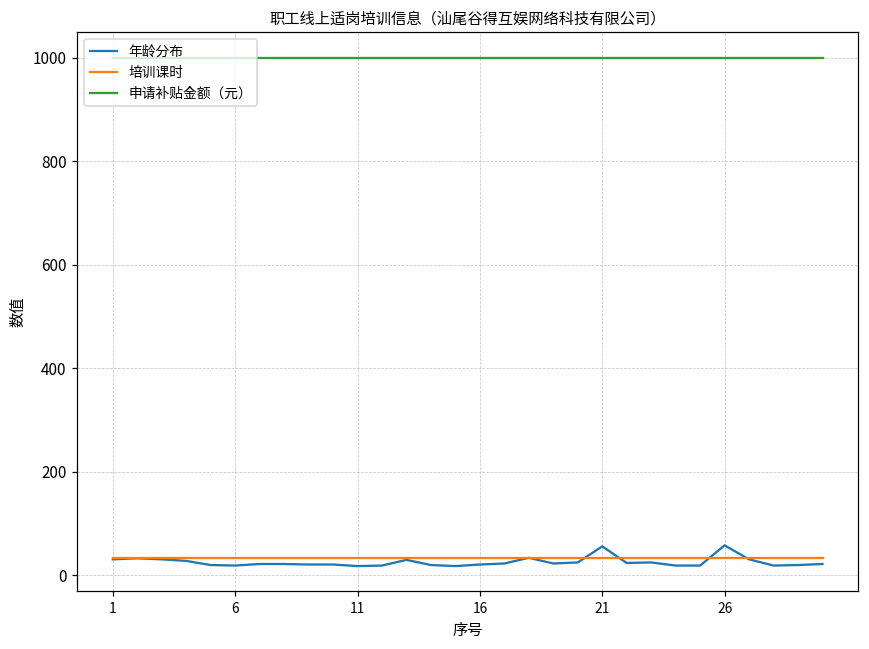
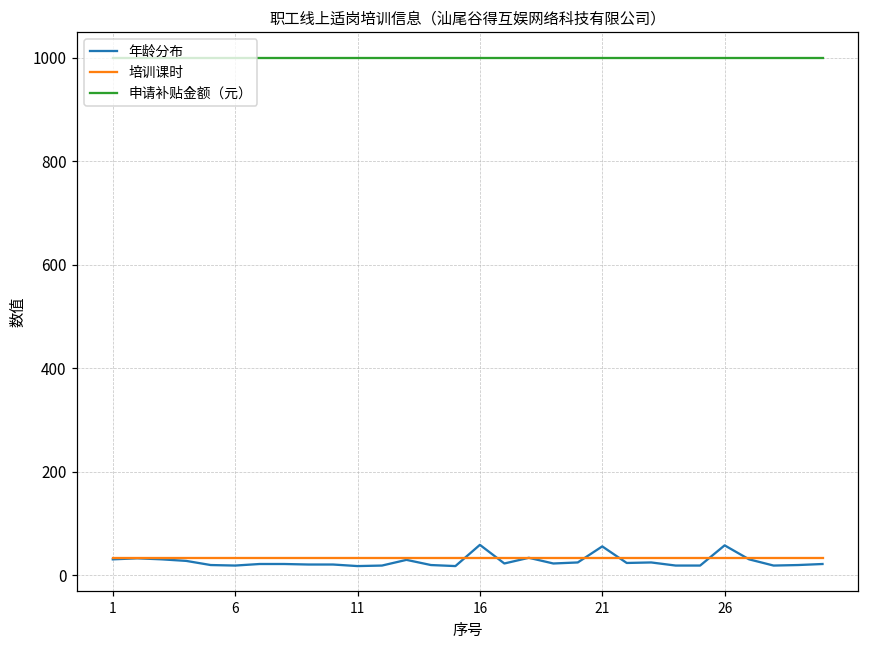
年龄分布, 16: 20 -> 60
